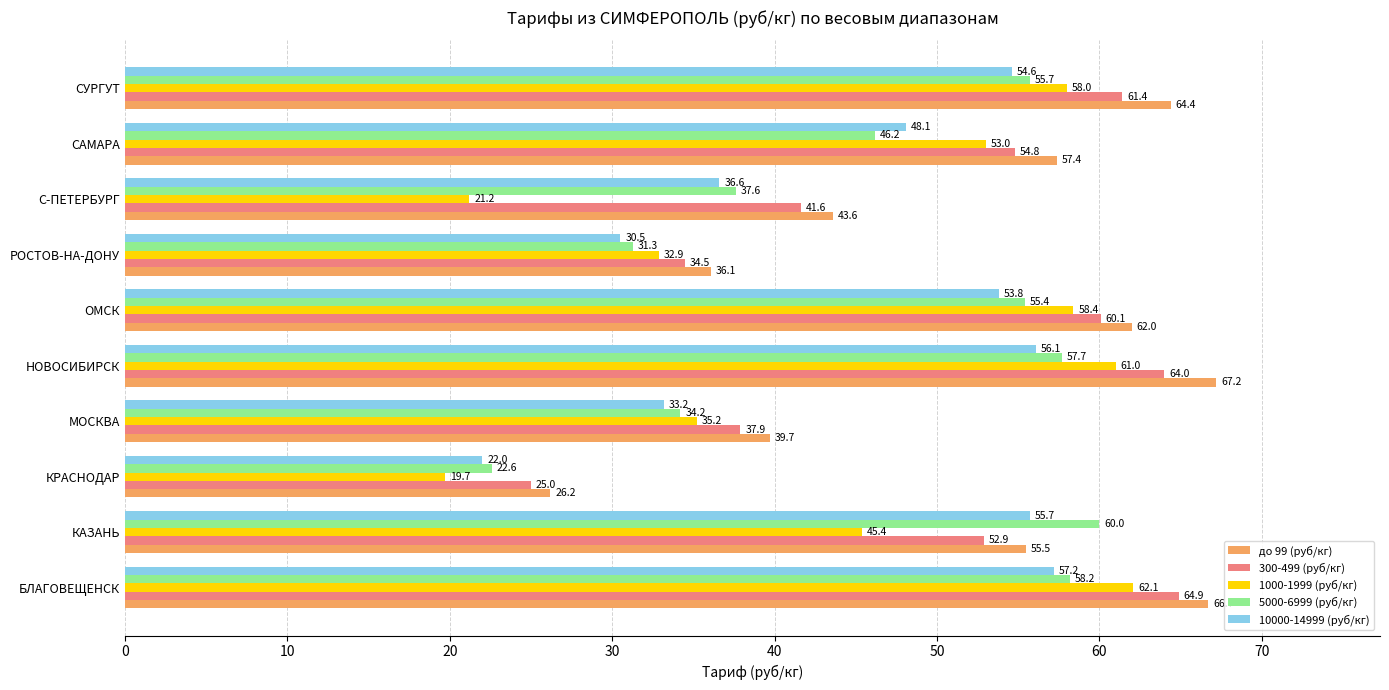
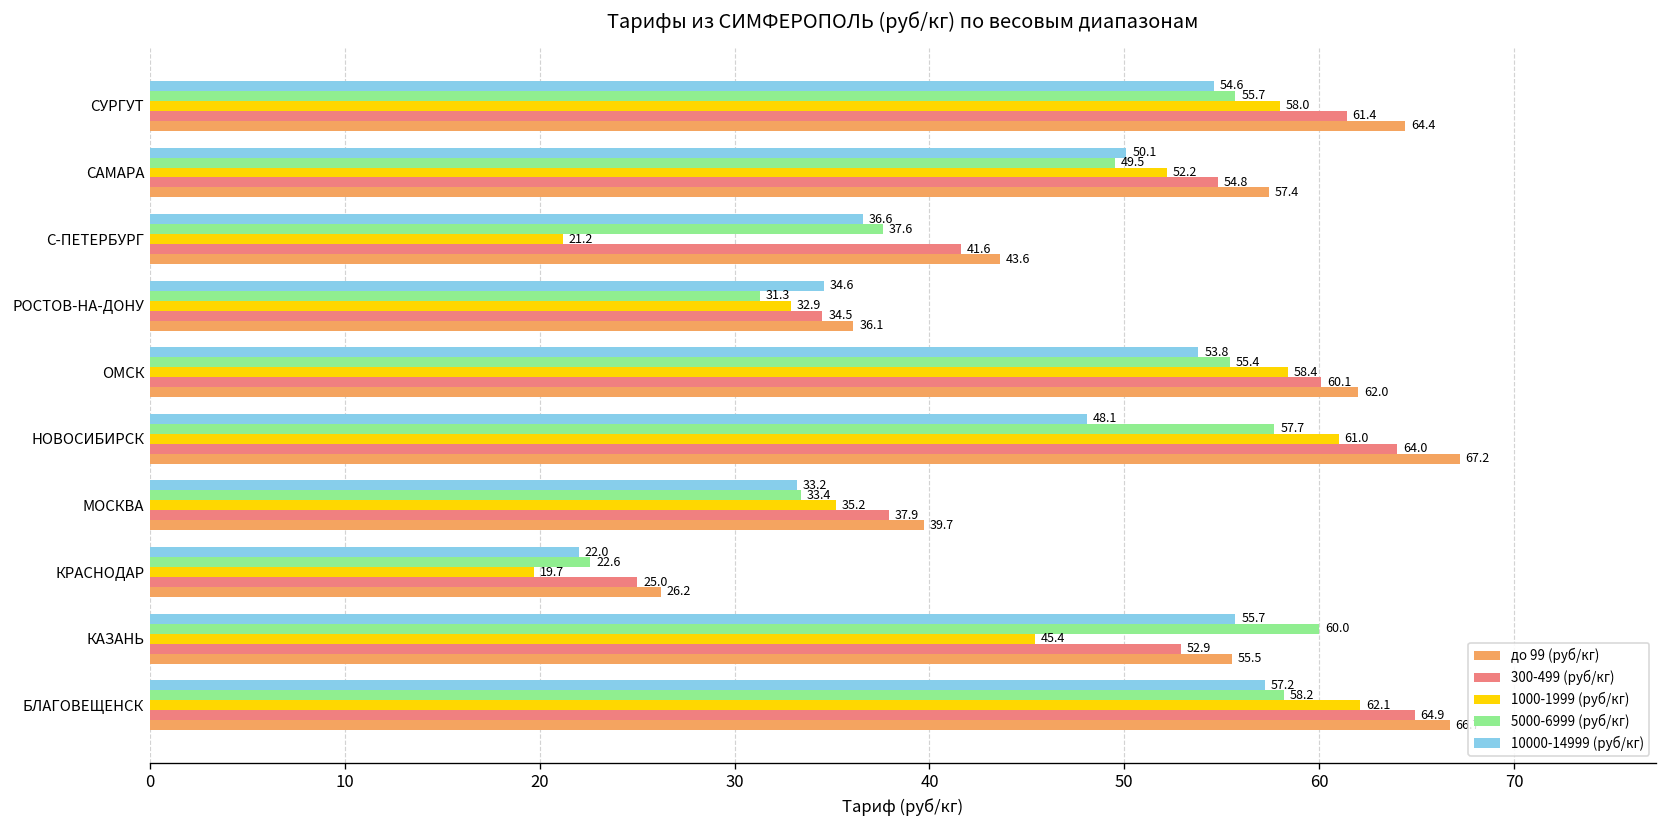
10000-14999 (руб/кг), САМАРА: 48.1 -> 50.1
5000-6999 (руб/кг), САМАРА: 46.2 -> 49.5
1000-1999 (руб/кг), САМАРА: 53.0 -> 52.2
10000-14999 (руб/кг), РОСТОВ-НА-ДОНУ: 30.5 -> 34.6
10000-14999 (руб/кг), НОВОСИБИРСК: 56.1 -> 48.1
5000-6999 (руб/кг), МОСКВА: 34.2 -> 33.4
